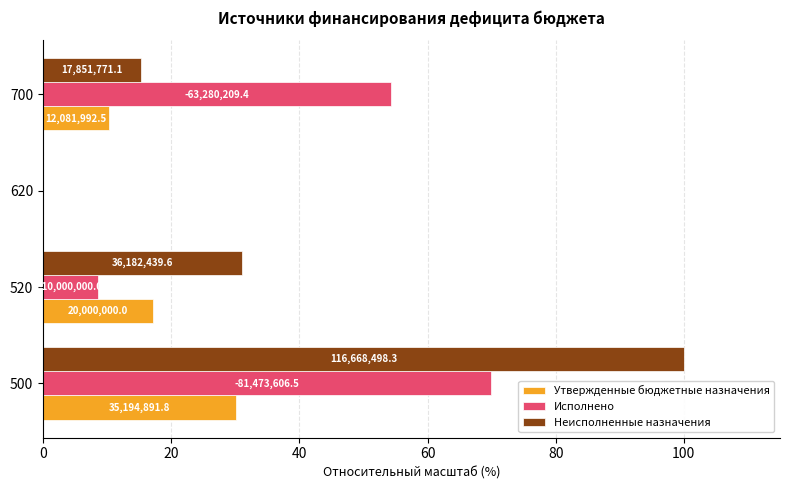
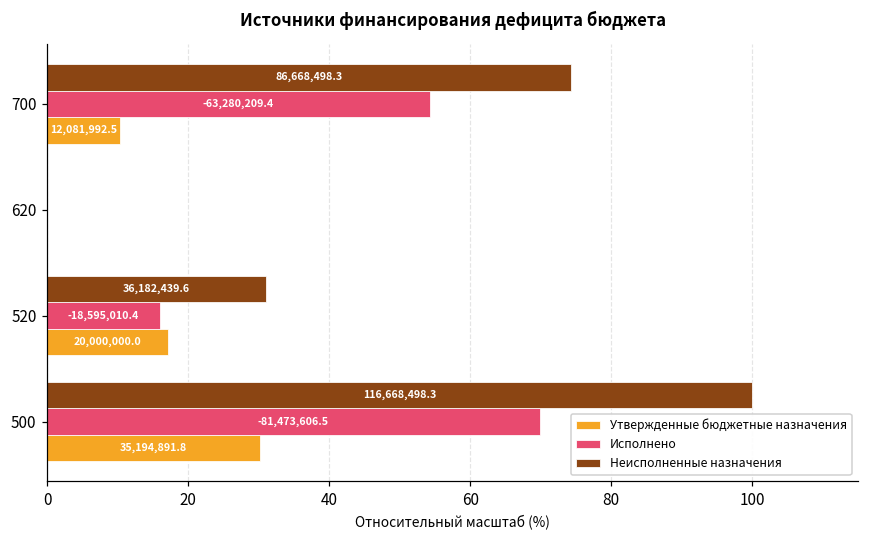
Неисполненные назначения, 700: 17,851,771.1 -> 86,668,498.3
Исполнено, 520: -10,000,000.0 -> -18,595,010.4
